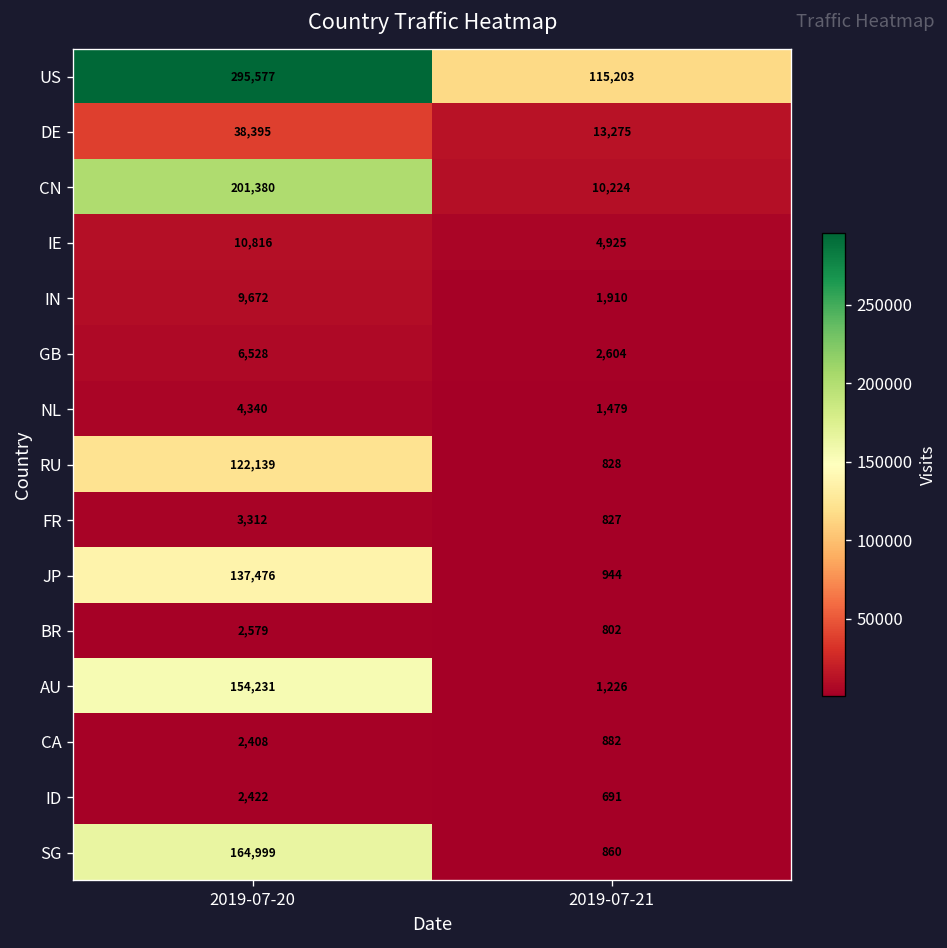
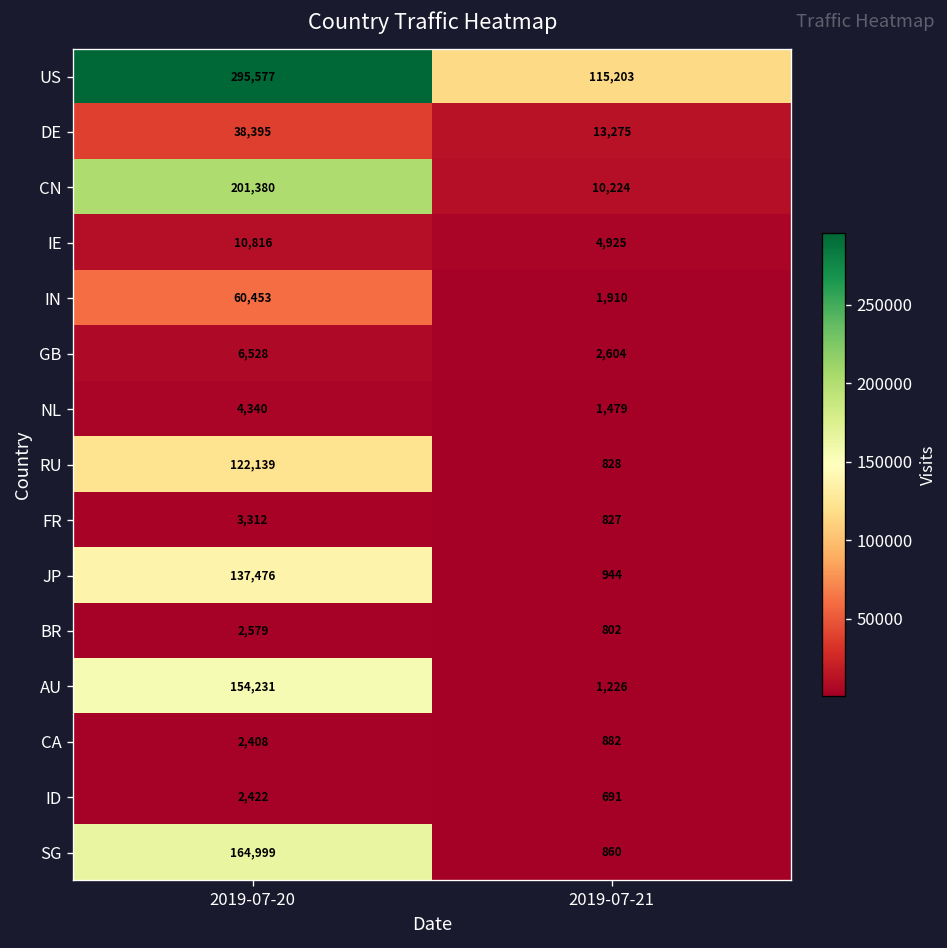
IN, 2019-07-20: 9,672 -> 60,453
